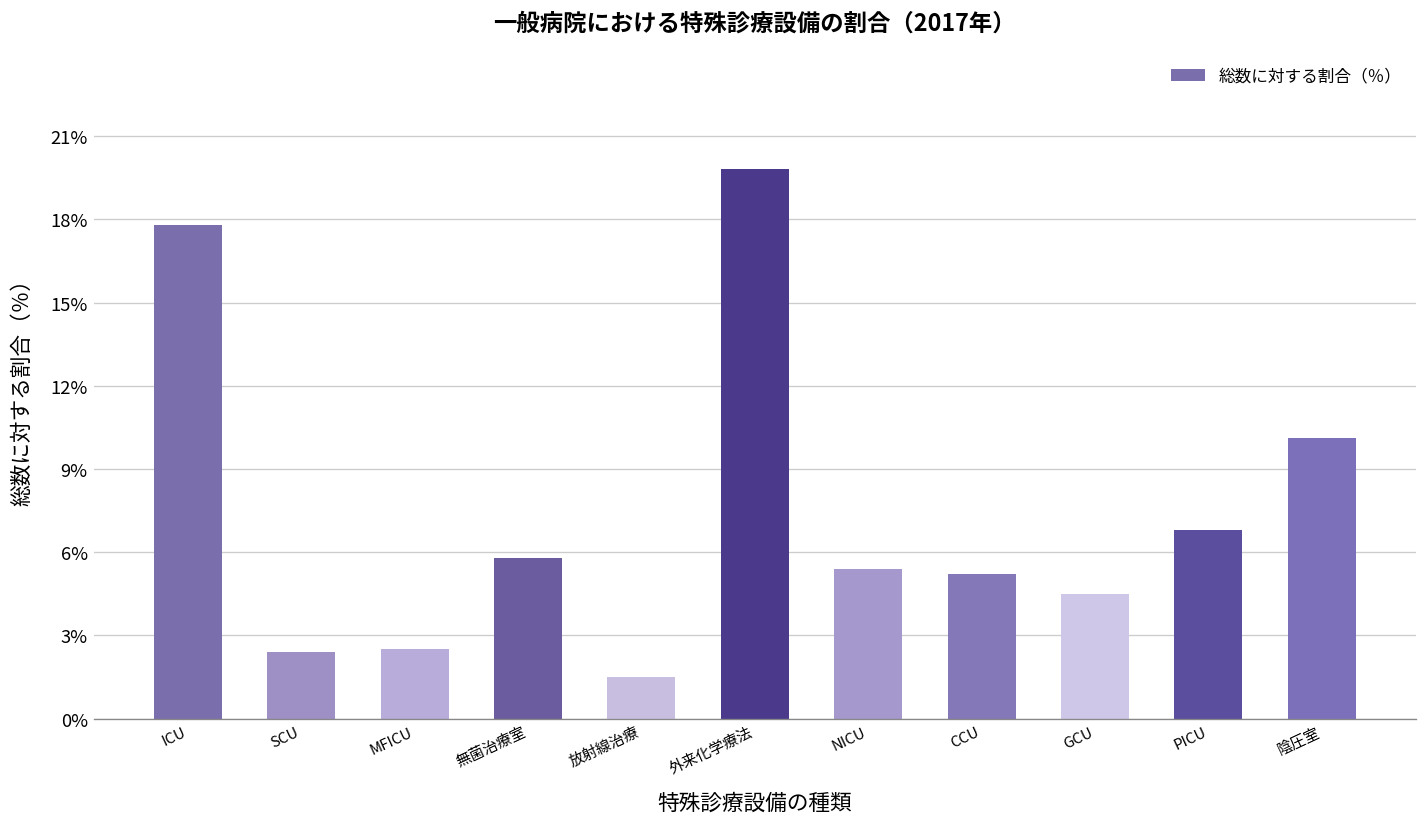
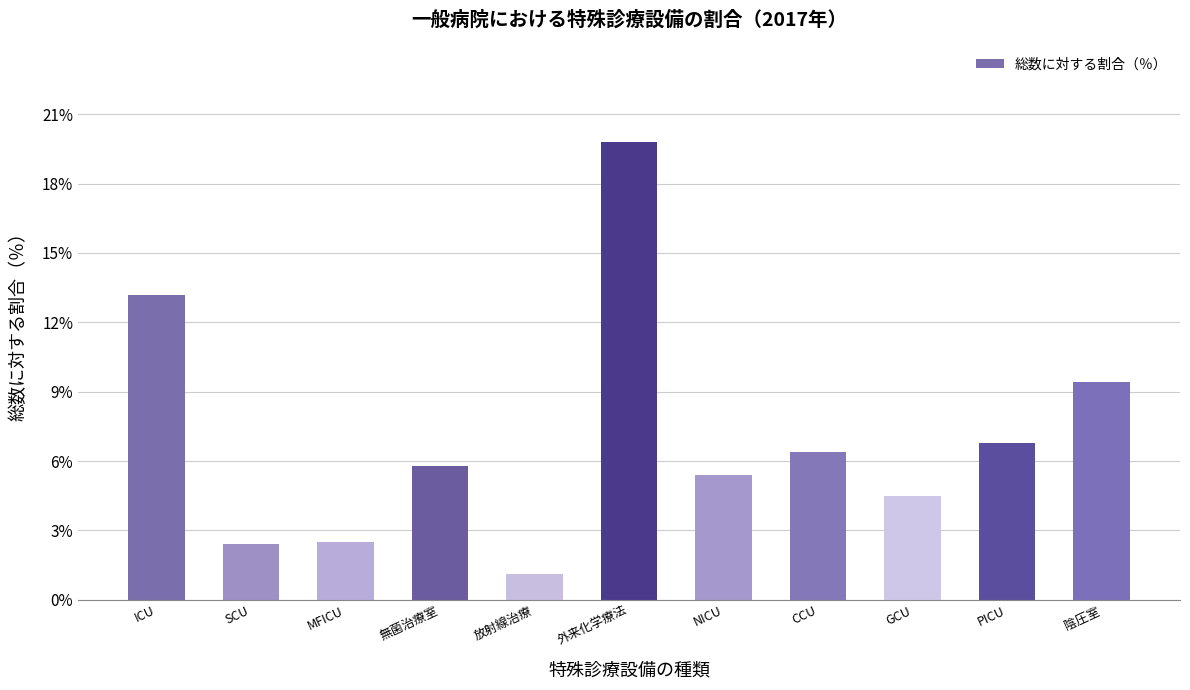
ICU: 17.8% -> 13.2%
放射線治療: 1.5% -> 1.1%
CCU: 5.2% -> 6.4%
陰圧室: 10.1% -> 9.4%
